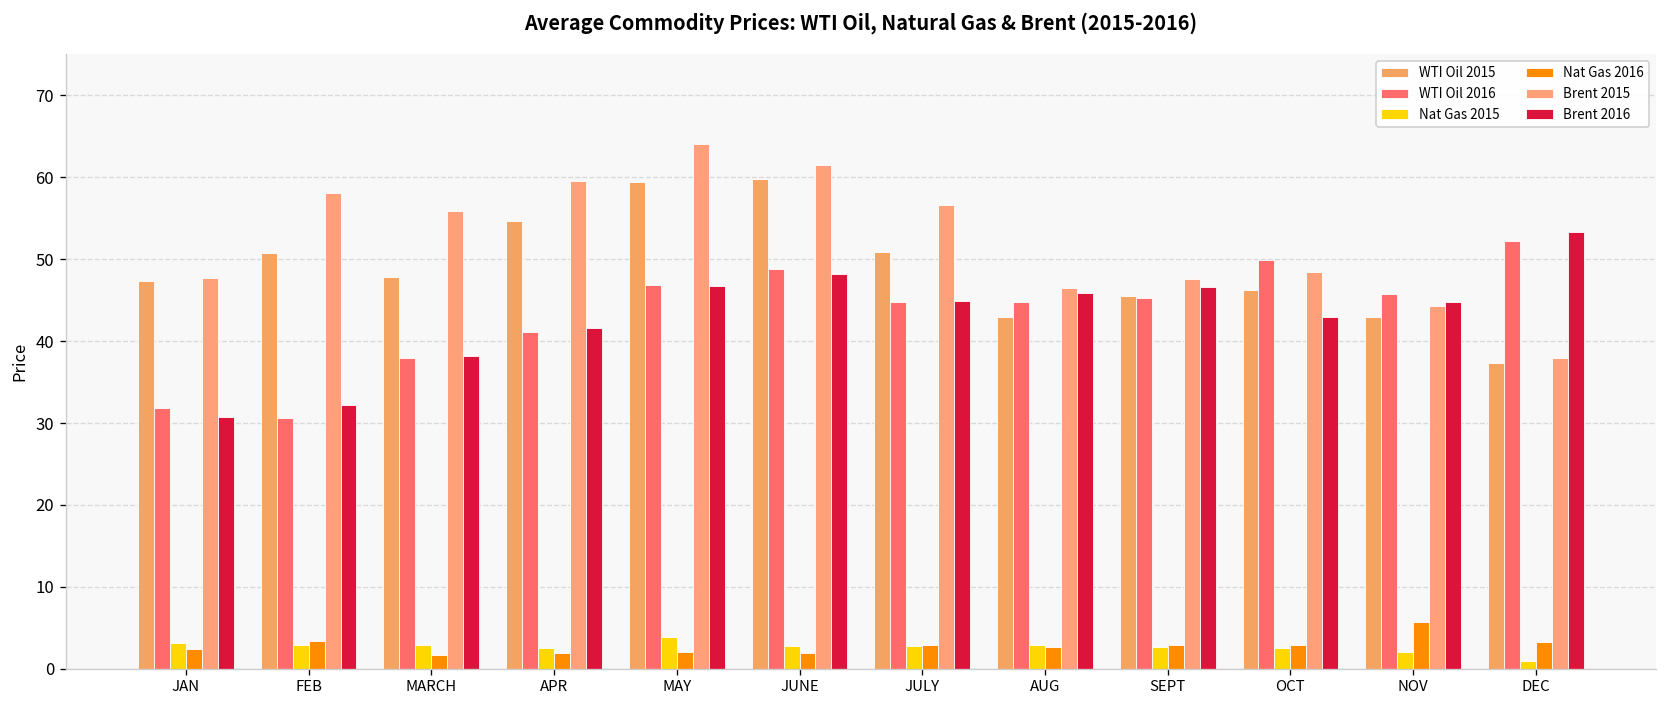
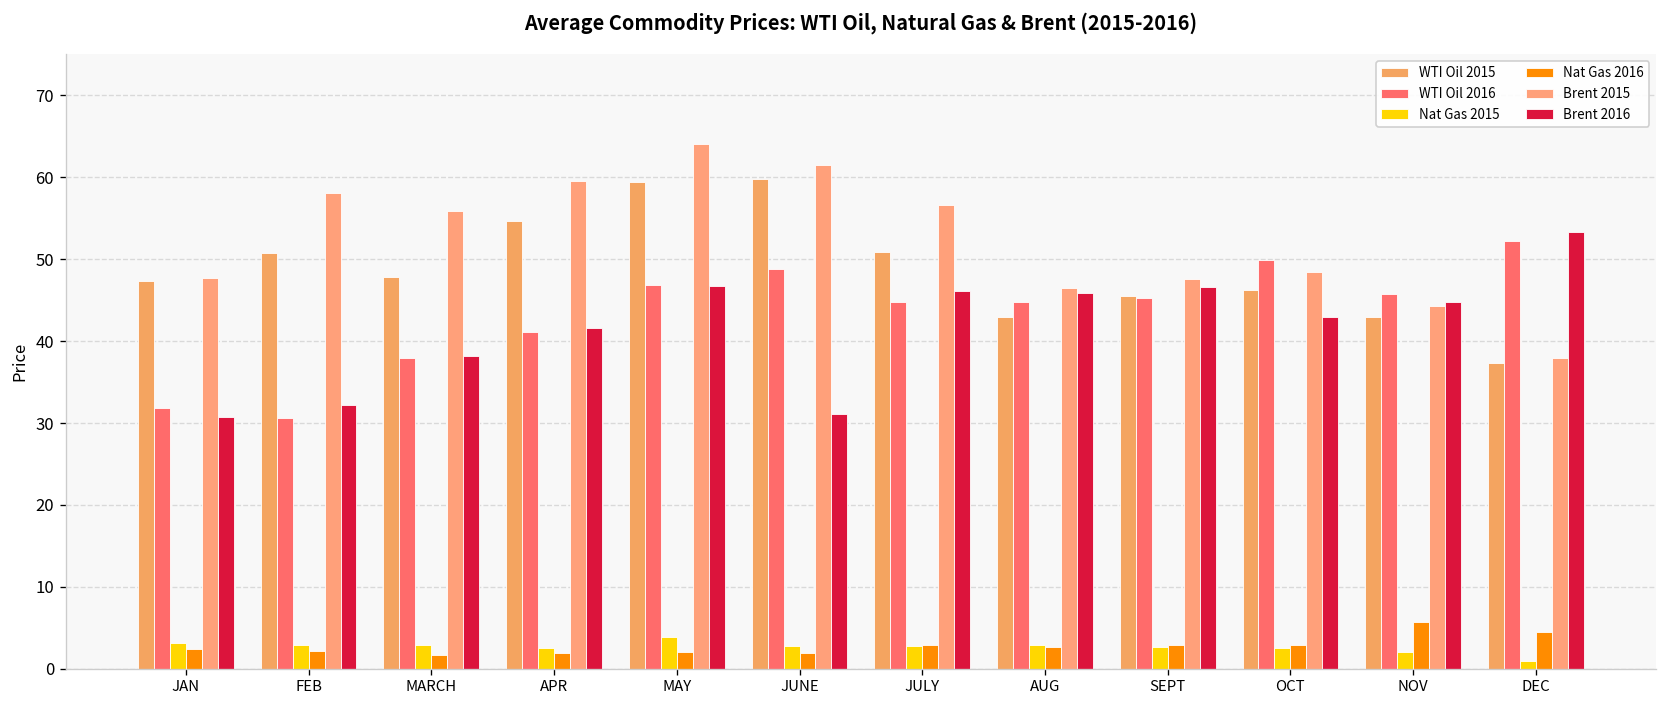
Nat Gas 2016, FEB: 3 -> 2
Brent 2016, JUNE: 48 -> 31
Brent 2016, JULY: 45 -> 46
Nat Gas 2016, DEC: 3 -> 4
